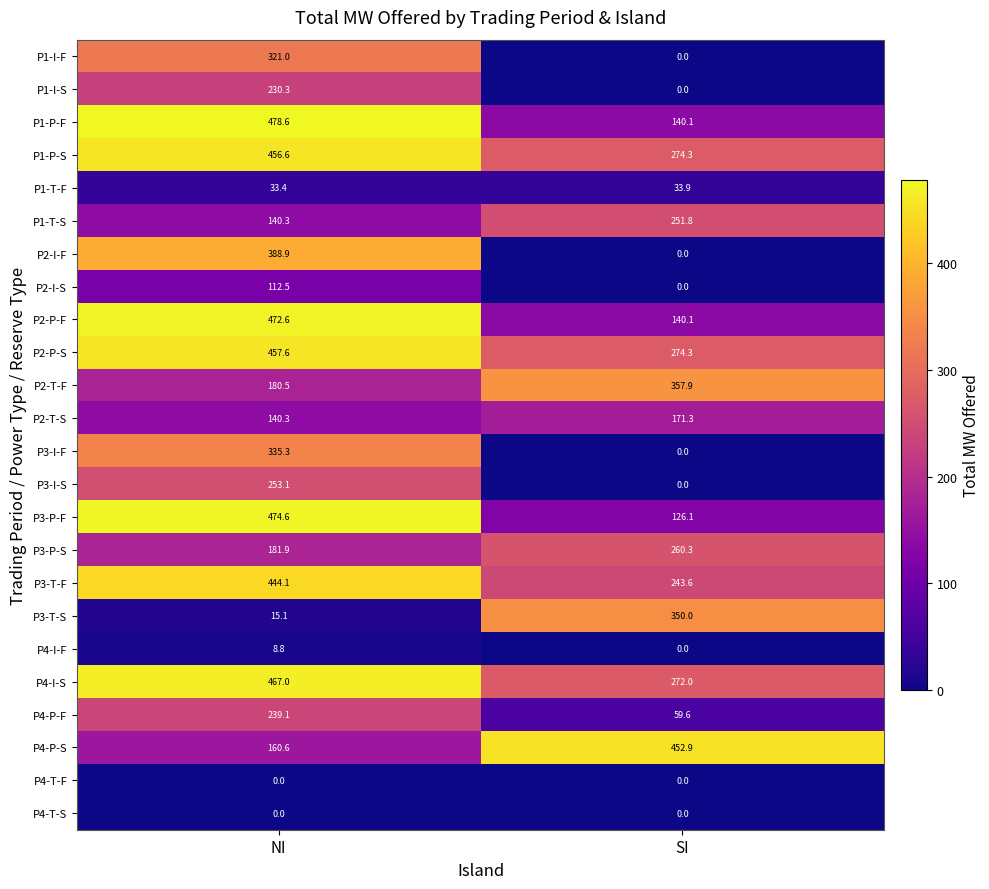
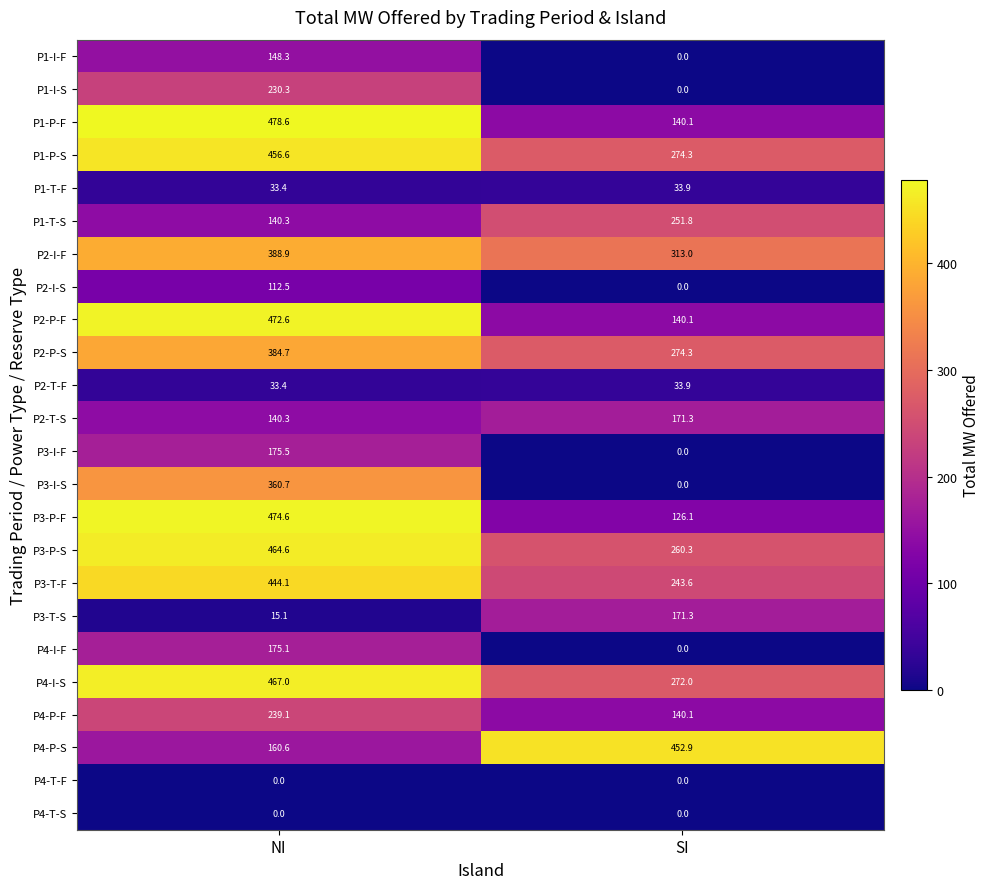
P1-I-F, NI: 321.0 -> 148.3
P2-I-F, SI: 0.0 -> 313.0
P2-P-S, NI: 457.6 -> 384.7
P2-T-F, NI: 180.5 -> 33.4
P2-T-F, SI: 357.9 -> 33.9
P3-I-F, NI: 335.3 -> 175.5
P3-I-S, NI: 253.1 -> 360.7
P3-P-S, NI: 181.9 -> 464.6
P3-T-S, SI: 350.0 -> 171.3
P4-I-F, NI: 8.8 -> 175.1
P4-P-F, SI: 59.6 -> 140.1
